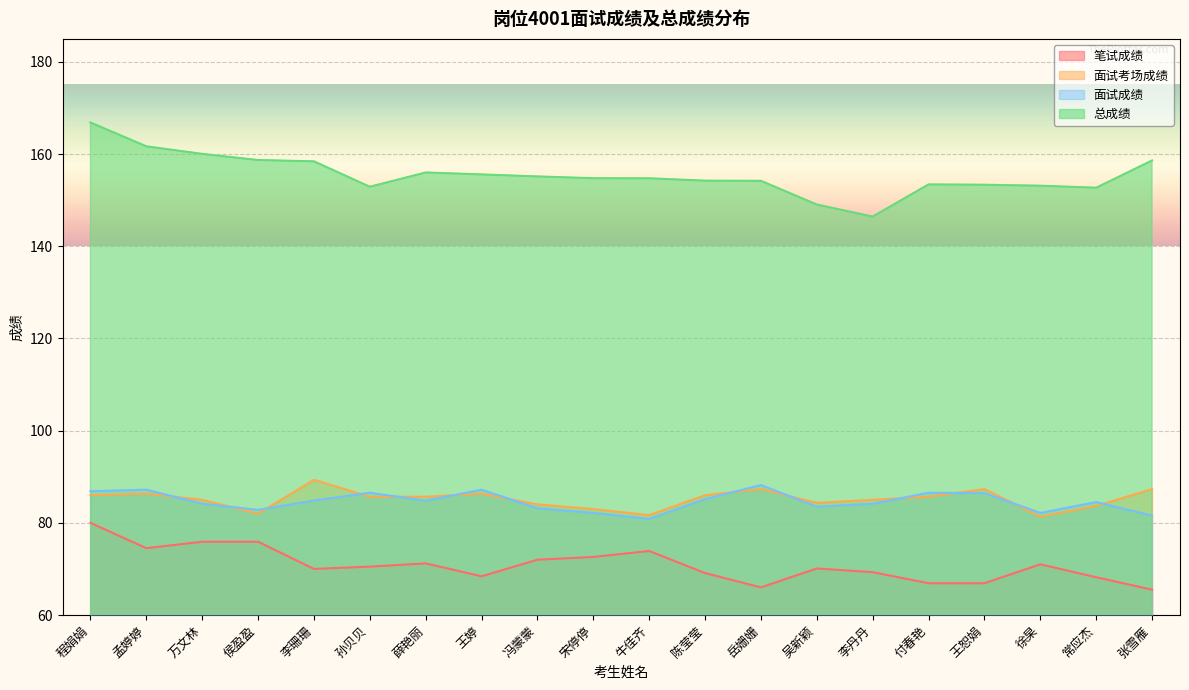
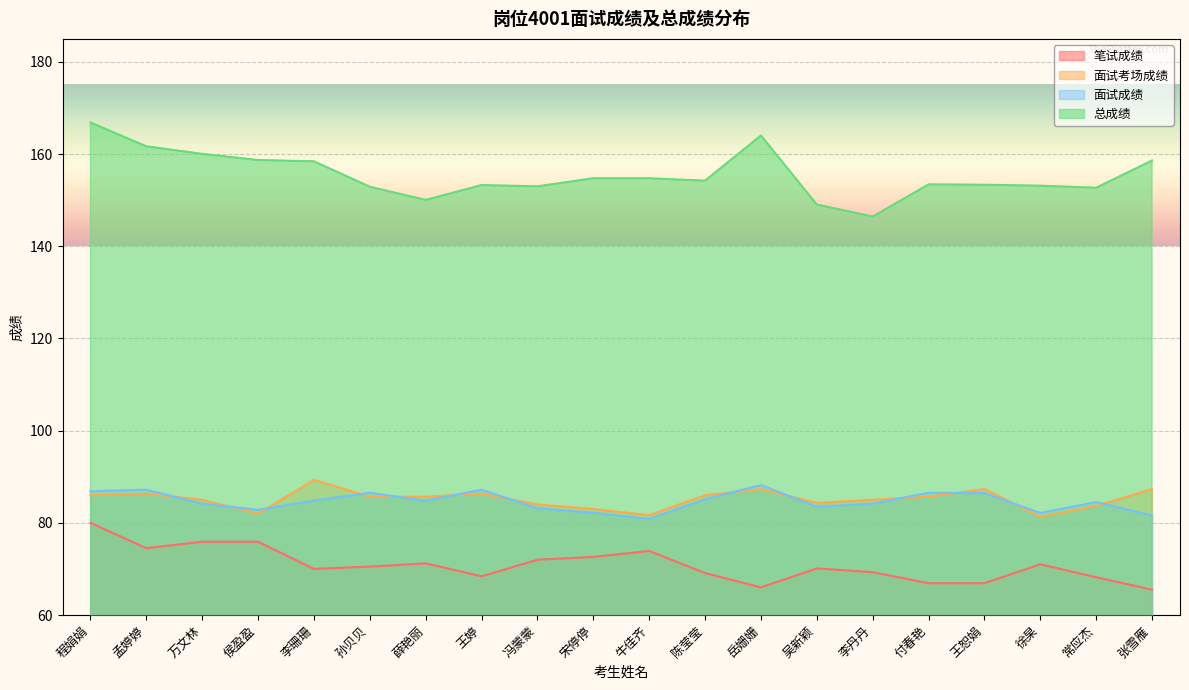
总成绩, 薛艳丽: 156 -> 150
总成绩, 王婷: 156 -> 153
总成绩, 冯蒙蒙: 155 -> 153
总成绩, 岳姗姗: 154 -> 164
